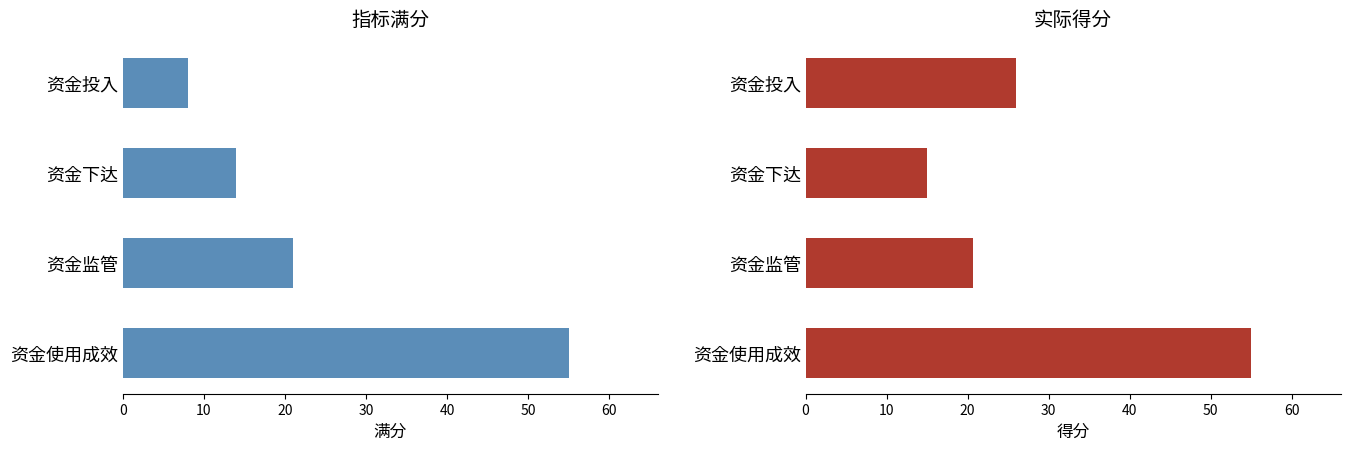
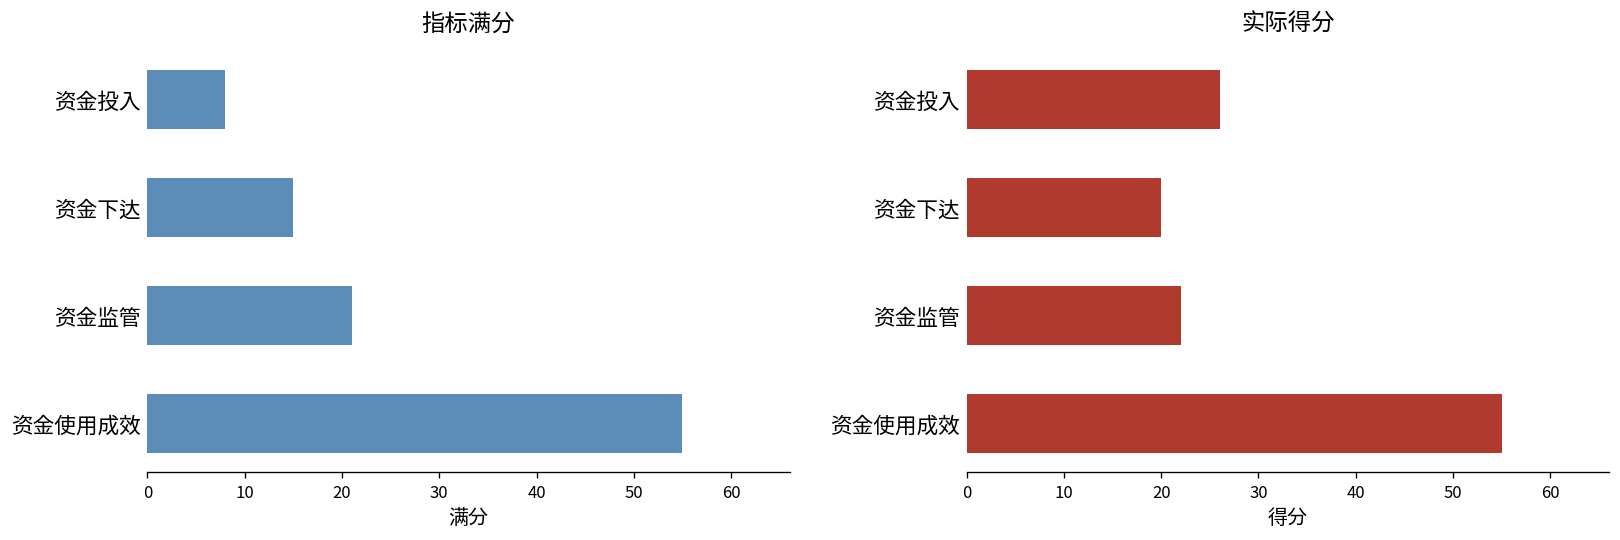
指标满分, 资金下达: 14 -> 15
实际得分, 资金下达: 15 -> 20
实际得分, 资金监管: 21 -> 22
